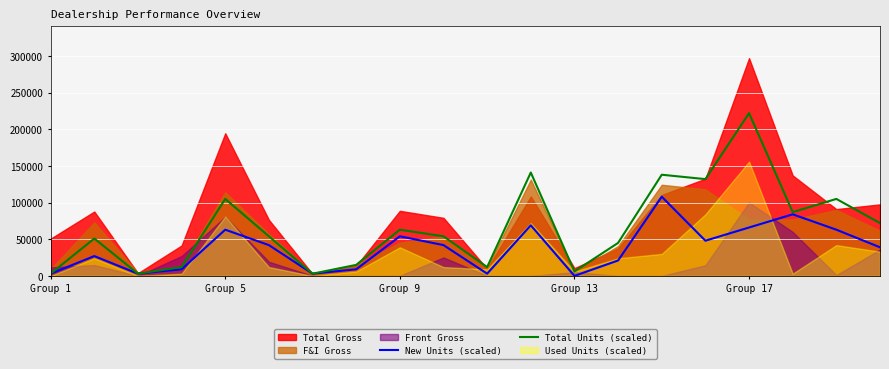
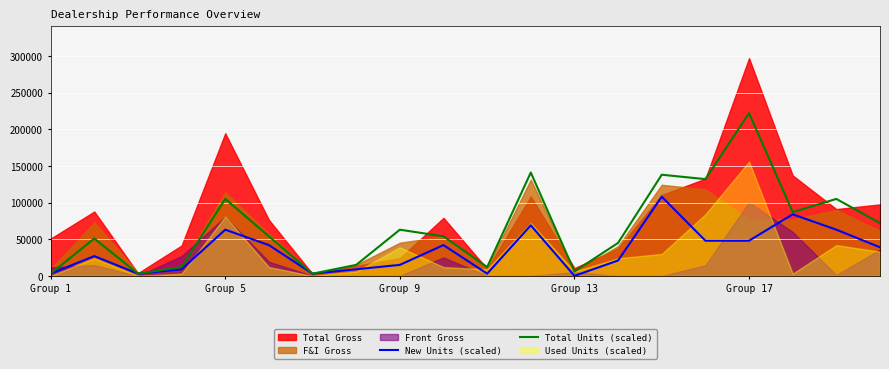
New Units (scaled), Group 9: 50000 -> 20000
Total Gross, Group 9: 90000 -> 20000
New Units (scaled), Group 17: 70000 -> 50000
